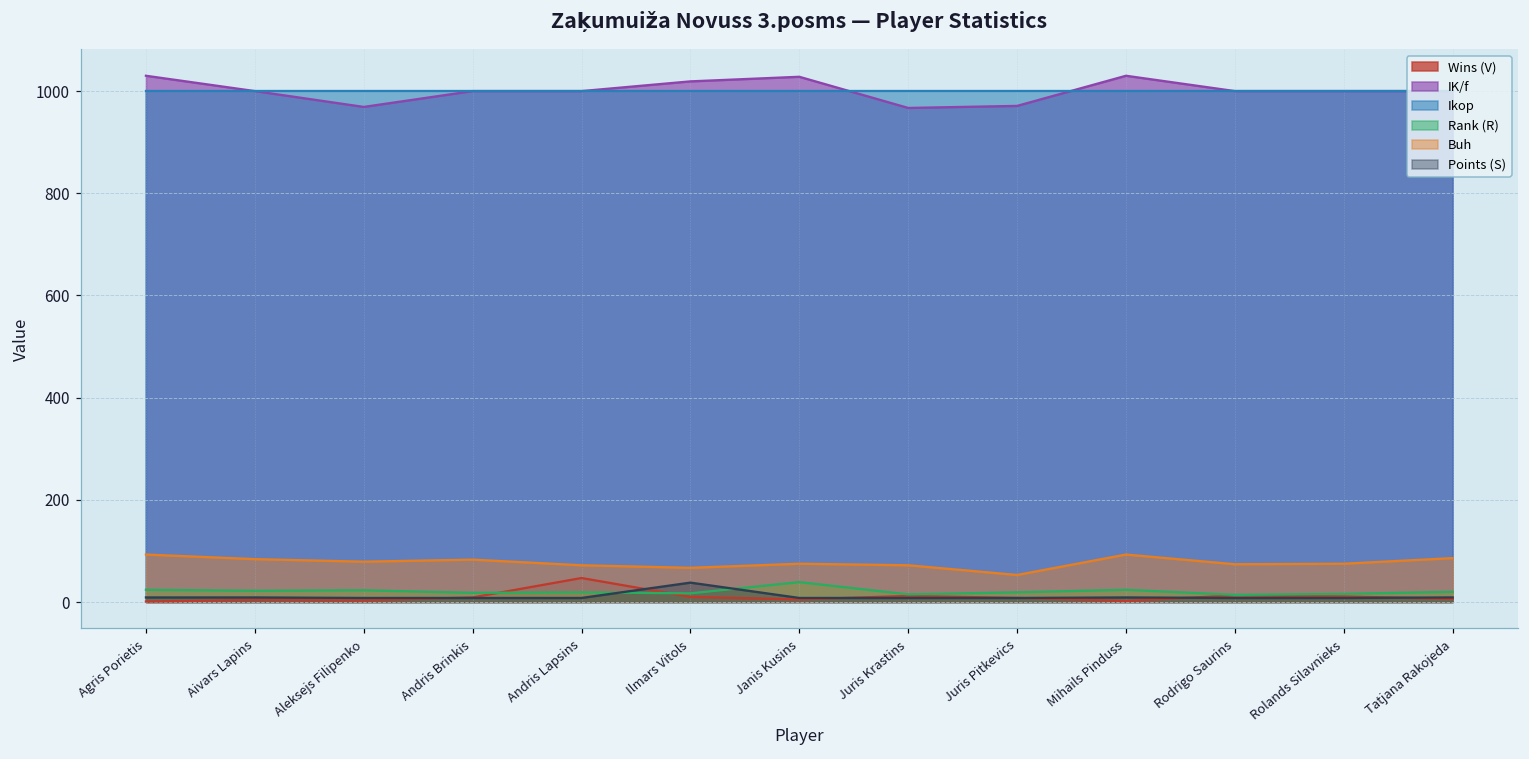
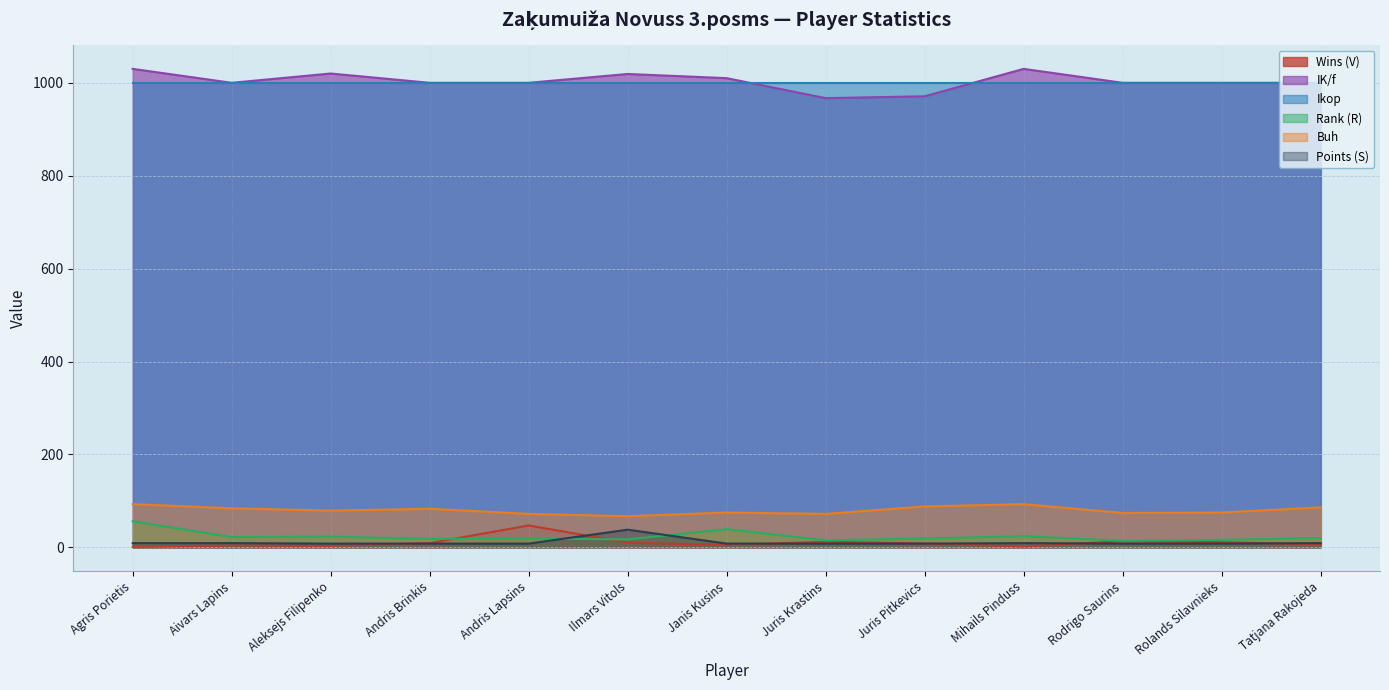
Rank (R), Agris Porietis: 20 -> 60
IK/f, Aleksejs Filipenko: 970 -> 1020
IK/f, Janis Kusins: 1030 -> 1010
Buh, Juris Pitkevics: 50 -> 90
